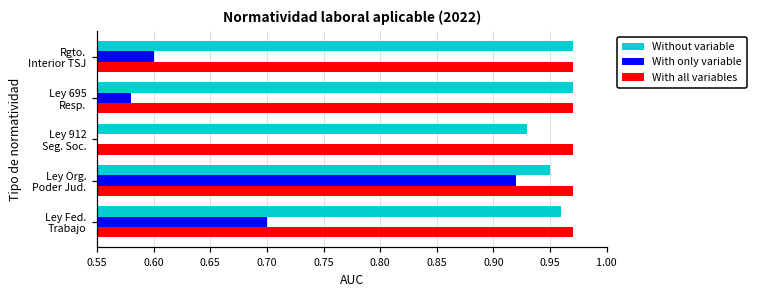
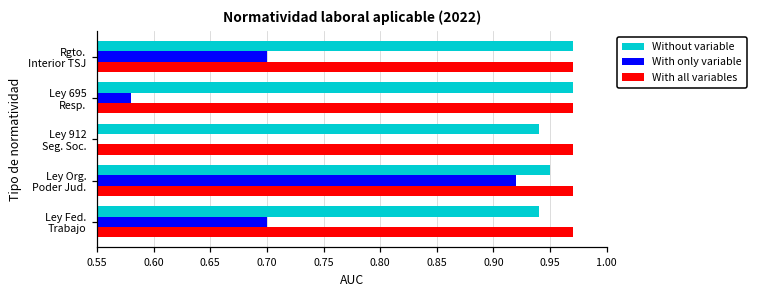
With only variable, Rgto. Interior TSJ: 0.6 -> 0.7
Without variable, Ley 912 Seg. Soc.: 0.93 -> 0.94
Without variable, Ley Fed. Trabajo: 0.96 -> 0.94
